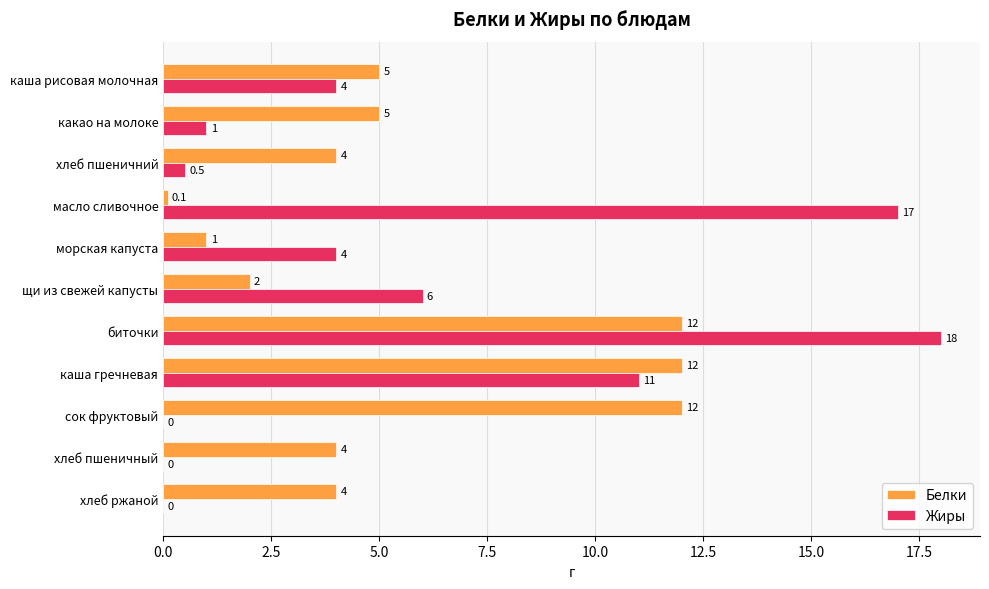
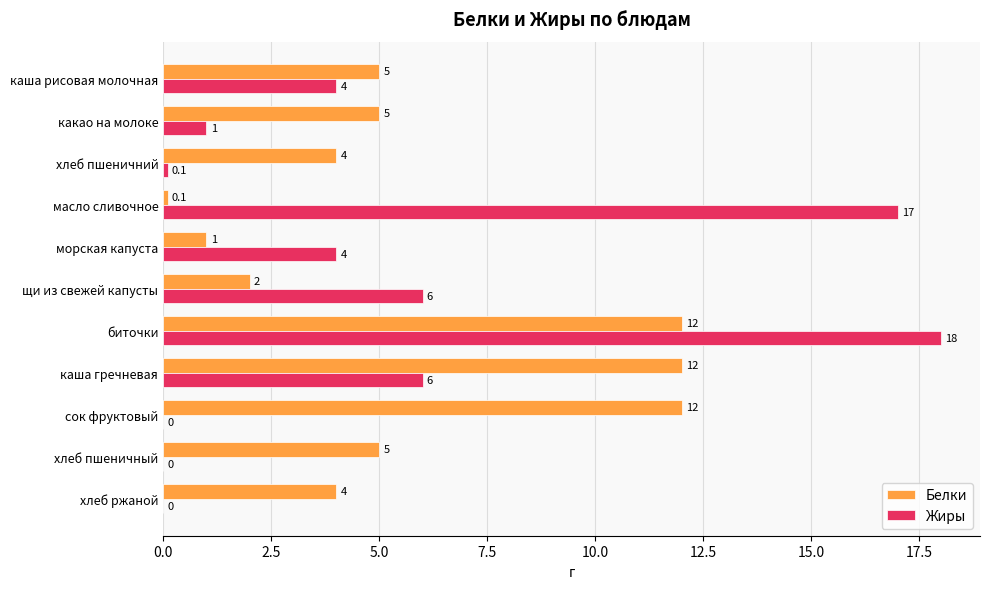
Жиры, хлеб пшеничний: 0.5 -> 0.1
Жиры, каша гречневая: 11 -> 6
Белки, хлеб пшеничный: 4 -> 5
